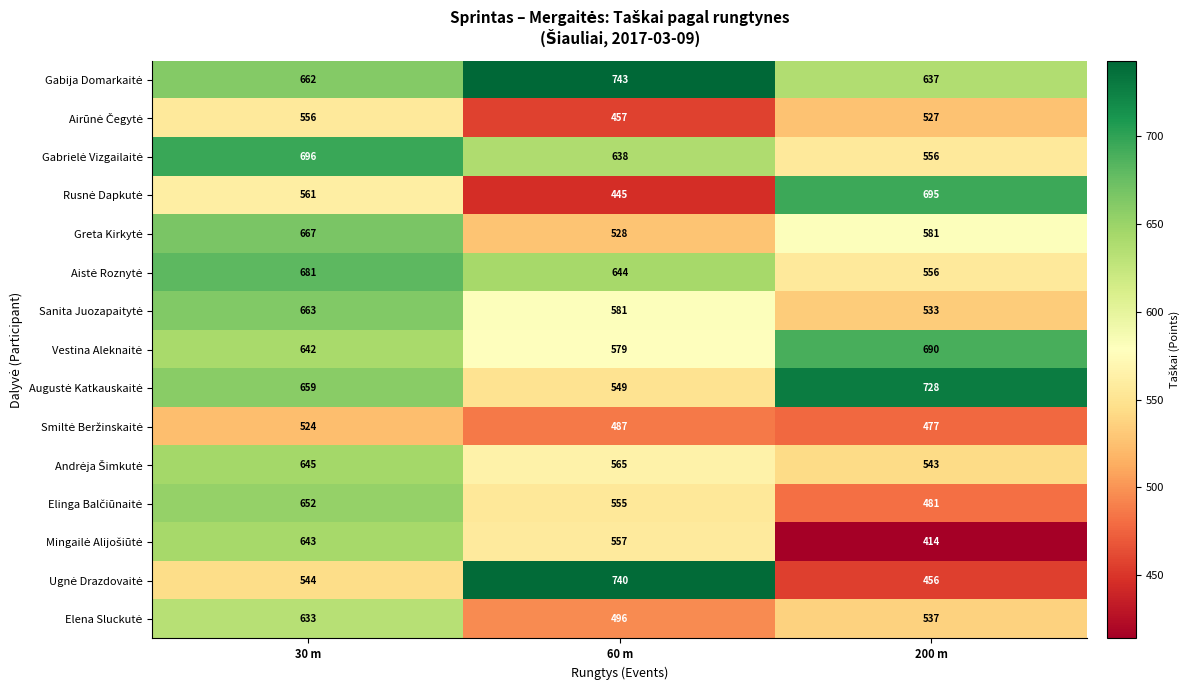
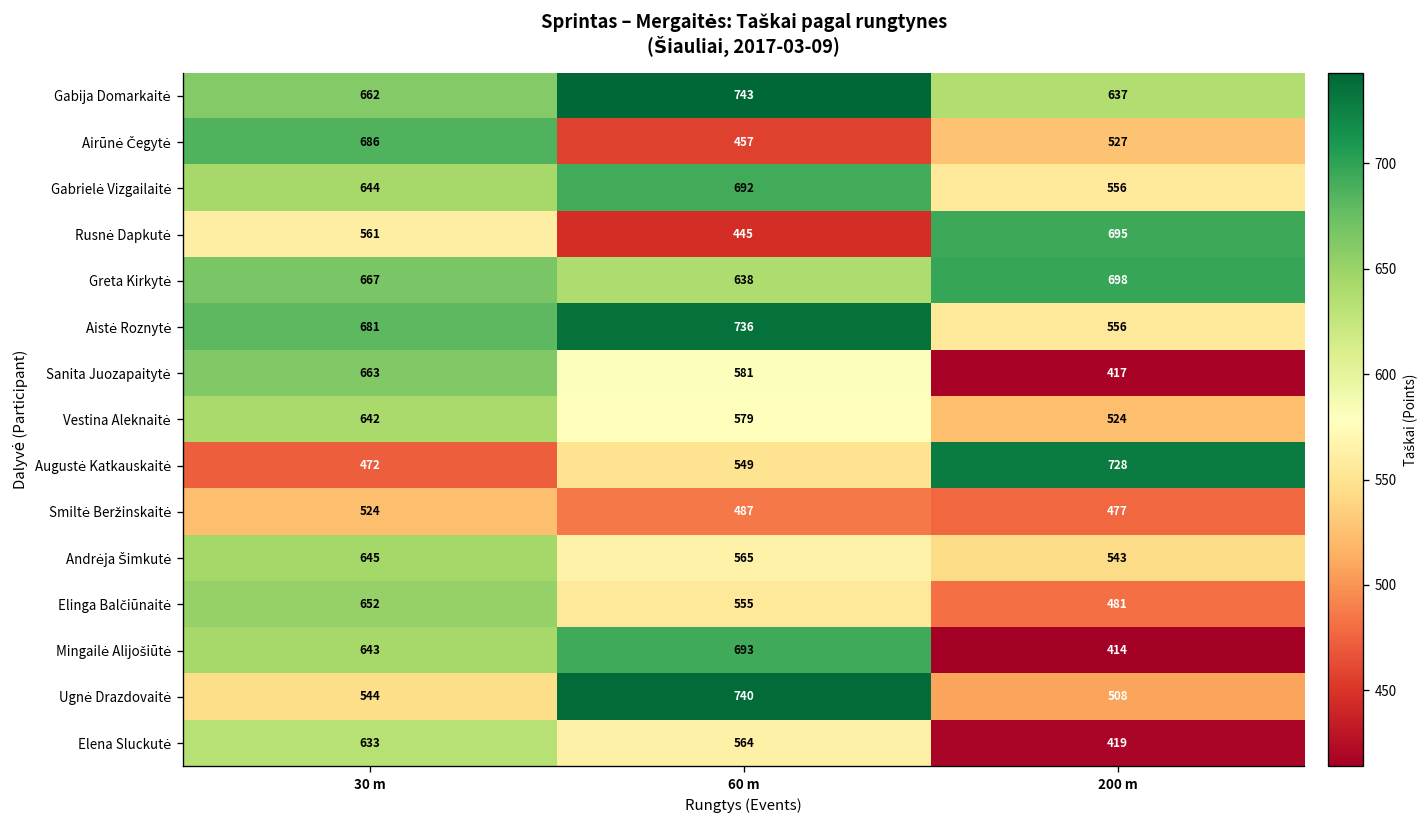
Airūnė Čegytė, 30 m: 556 -> 686
Gabrielė Vizgailaitė, 30 m: 696 -> 644
Gabrielė Vizgailaitė, 60 m: 638 -> 692
Greta Kirkytė, 60 m: 528 -> 638
Greta Kirkytė, 200 m: 581 -> 698
Aistė Roznytė, 60 m: 644 -> 736
Sanita Juozapaitytė, 200 m: 533 -> 417
Vestina Aleknaitė, 200 m: 690 -> 524
Augustė Katkauskaitė, 30 m: 659 -> 472
Mingailė Alijošiūtė, 60 m: 557 -> 693
Ugnė Drazdovaitė, 200 m: 456 -> 508
Elena Sluckutė, 60 m: 496 -> 564
Elena Sluckutė, 200 m: 537 -> 419
